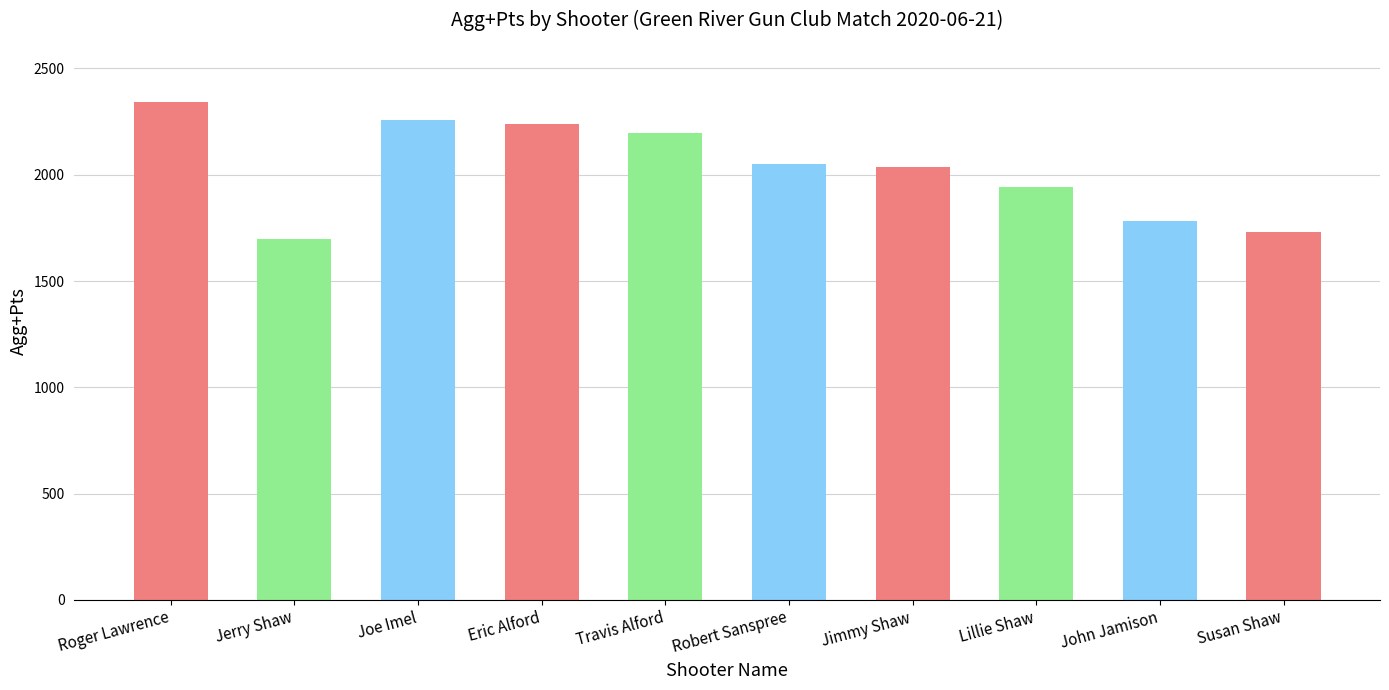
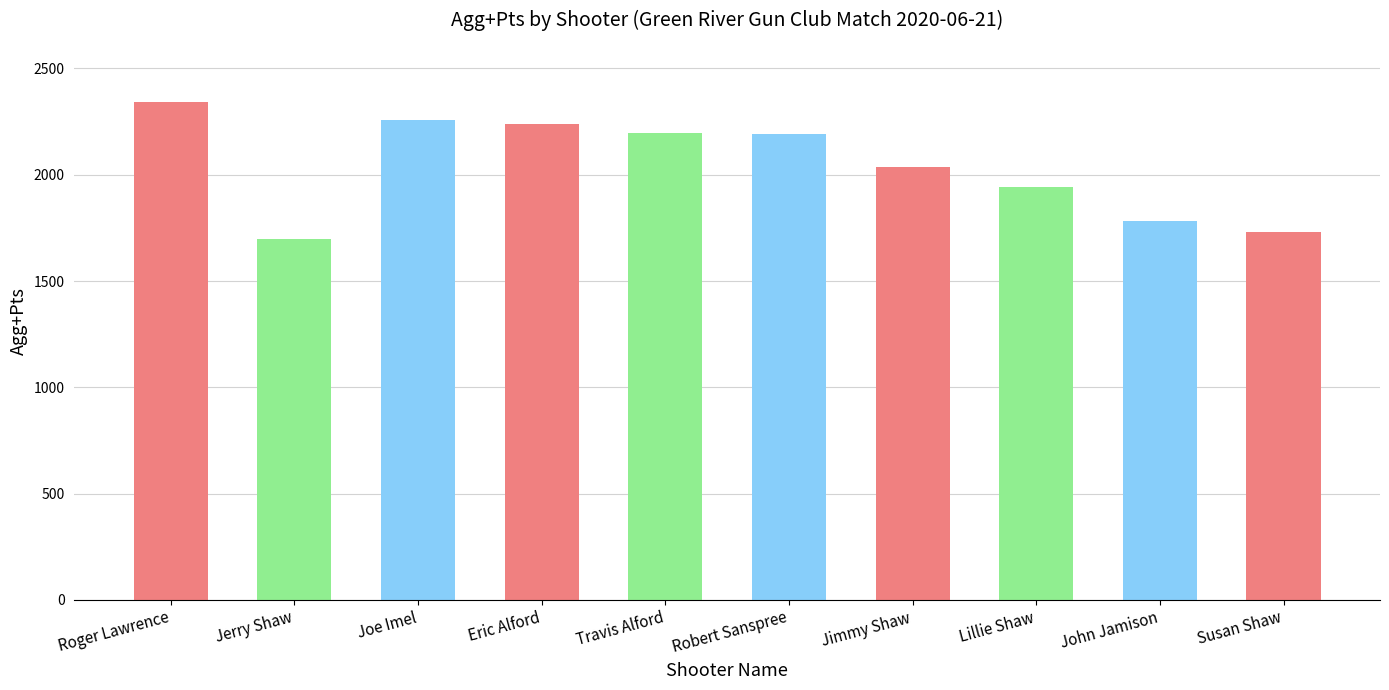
Robert Sanspree: 2050 -> 2190
